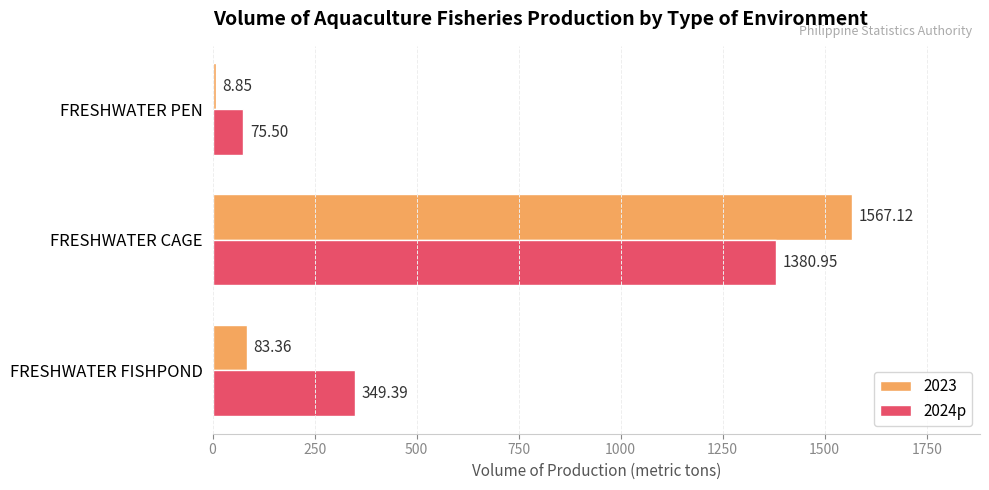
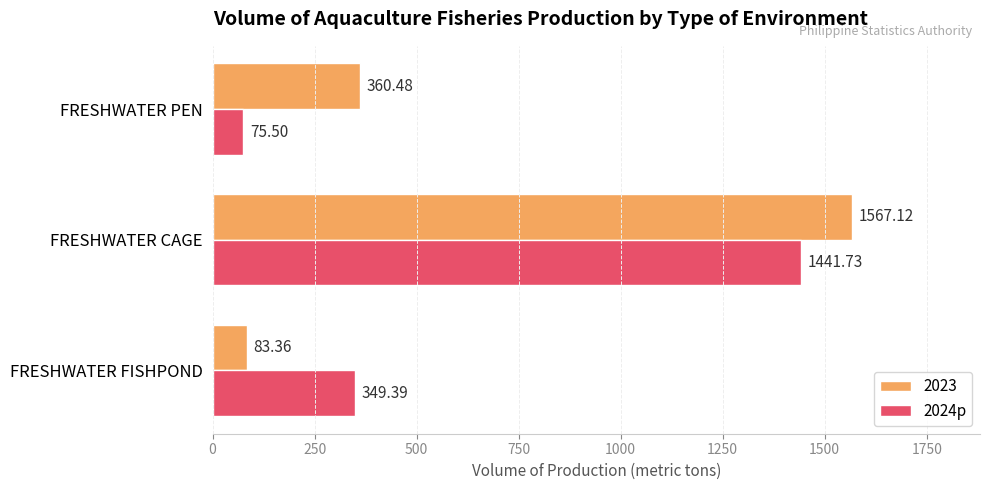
2023, FRESHWATER PEN: 8.85 -> 360.48
2024p, FRESHWATER CAGE: 1380.95 -> 1441.73
